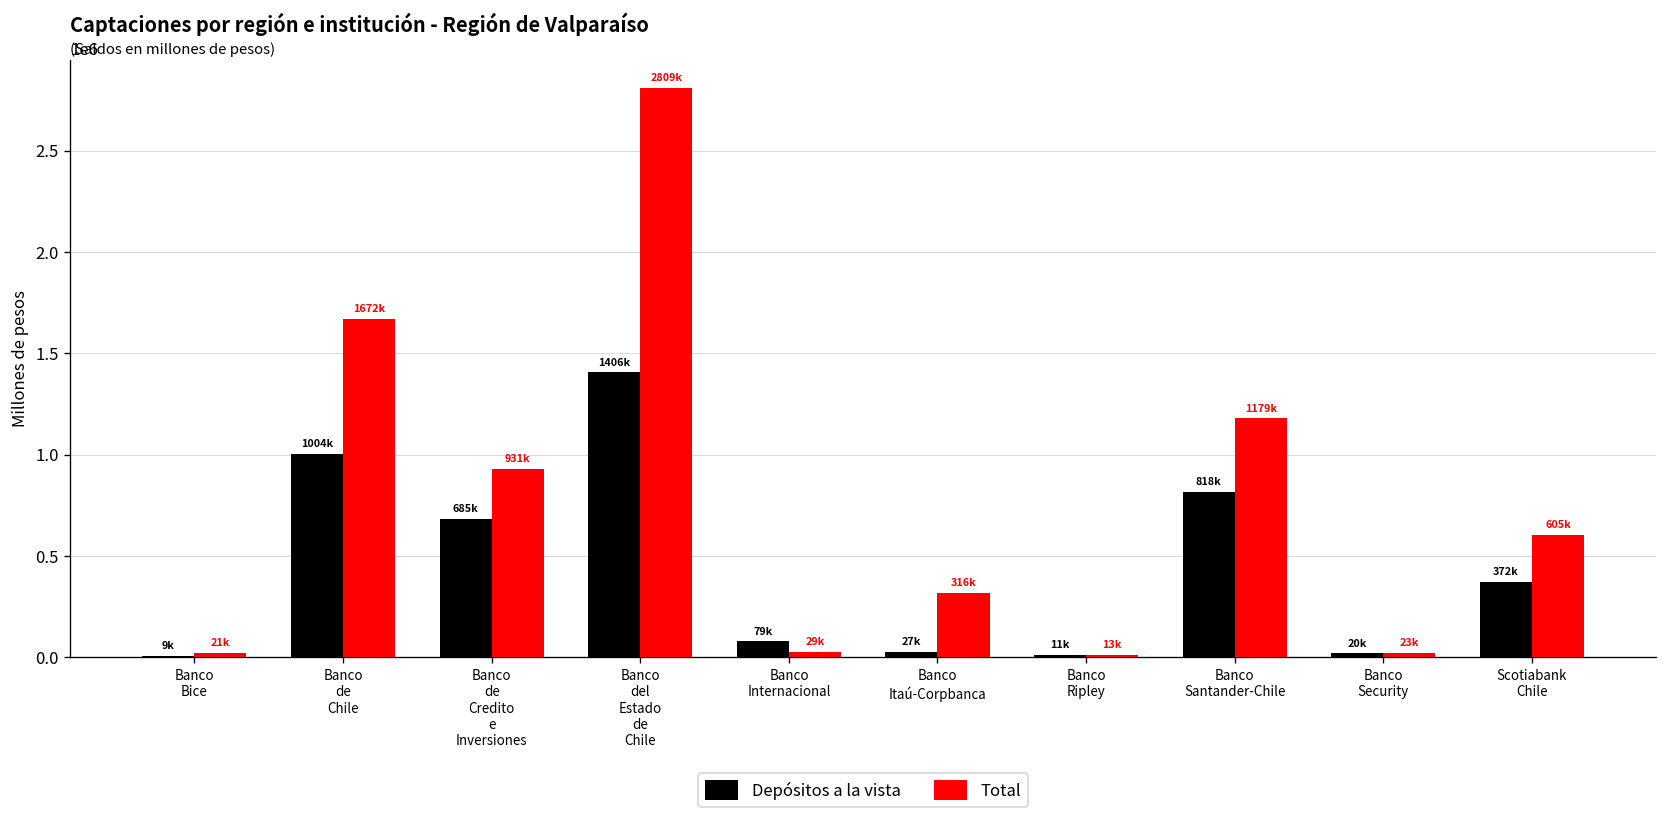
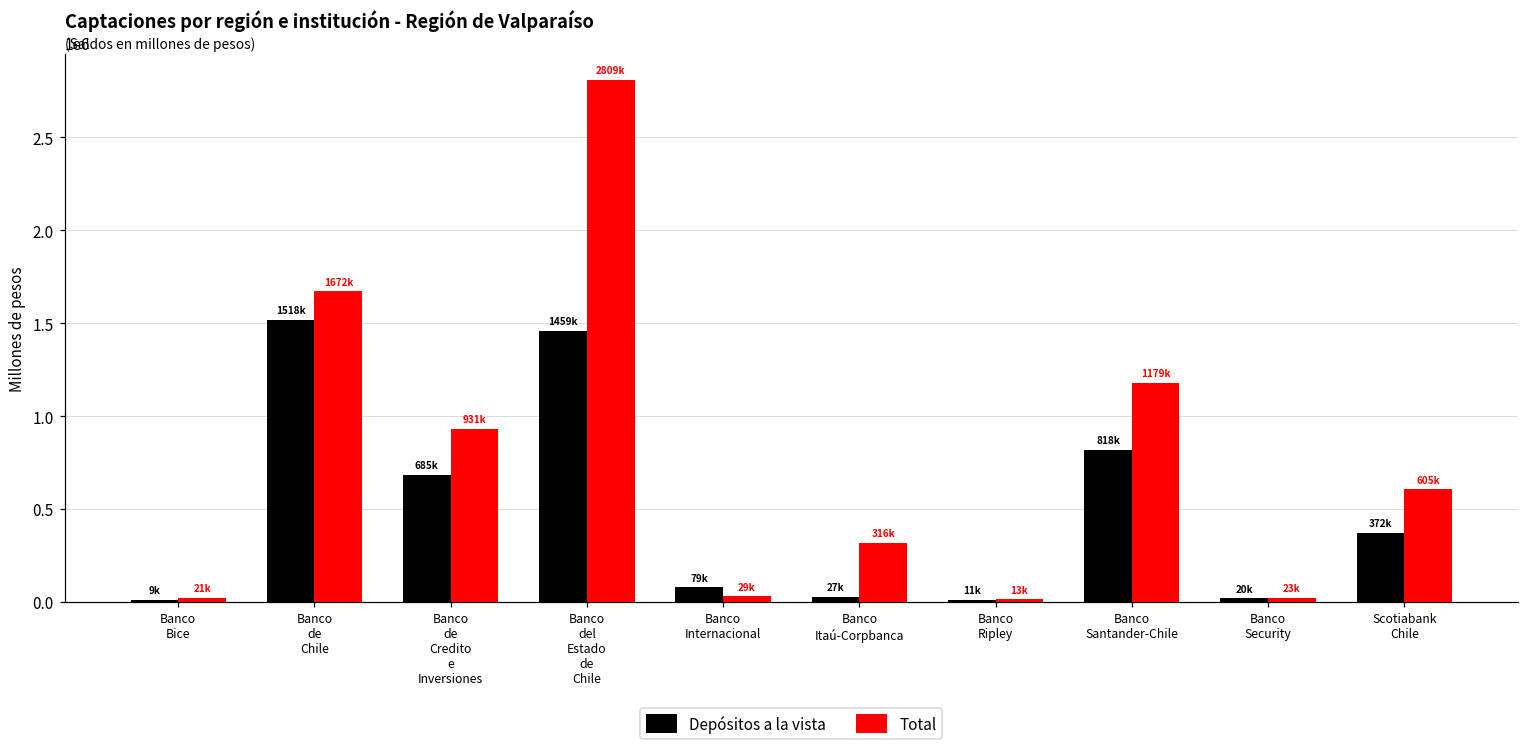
Depósitos a la vista, Banco de Chile: 1004k -> 1518k
Depósitos a la vista, Banco del Estado de Chile: 1406k -> 1459k
